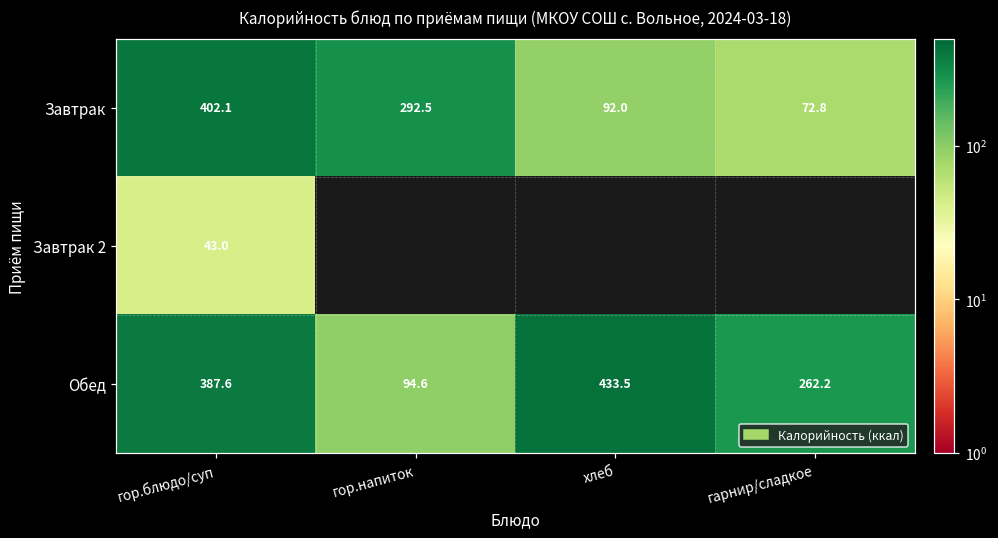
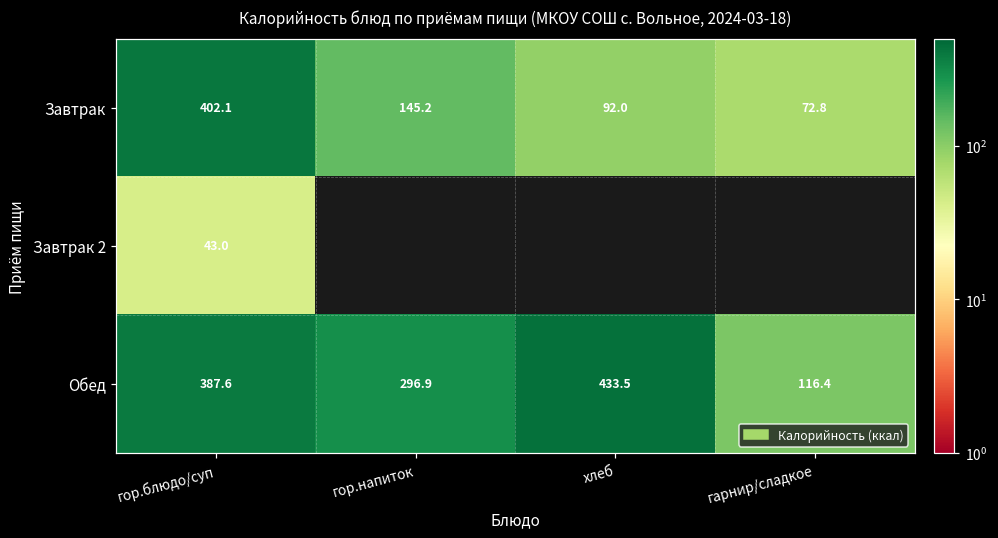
Завтрак, гор.напиток: 292.5 -> 145.2
Обед, гор.напиток: 94.6 -> 296.9
Обед, гарнир/сладкое: 262.2 -> 116.4
